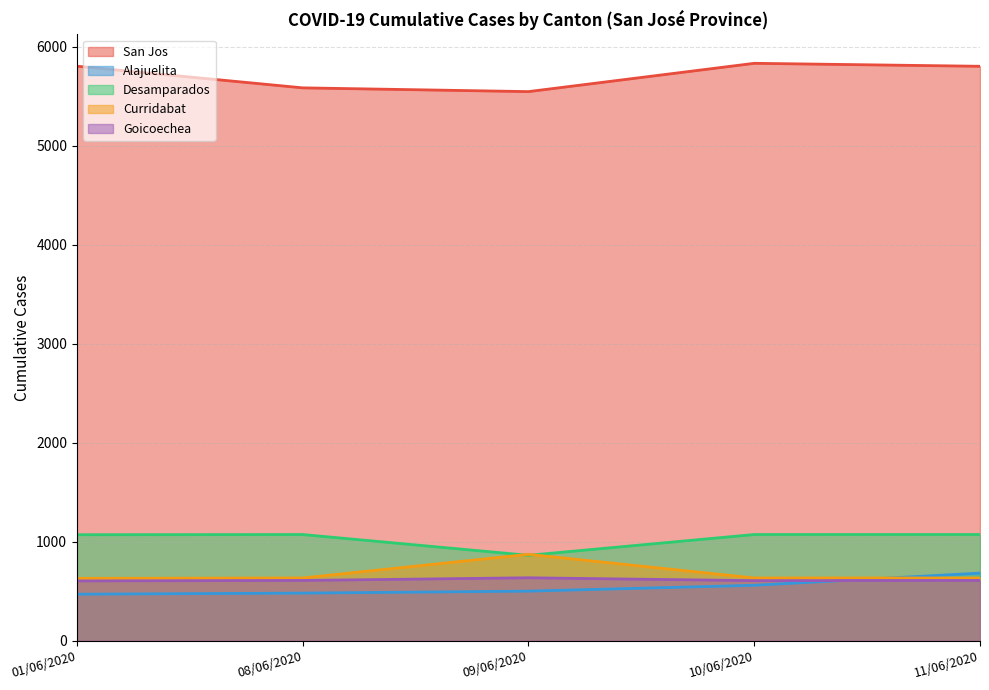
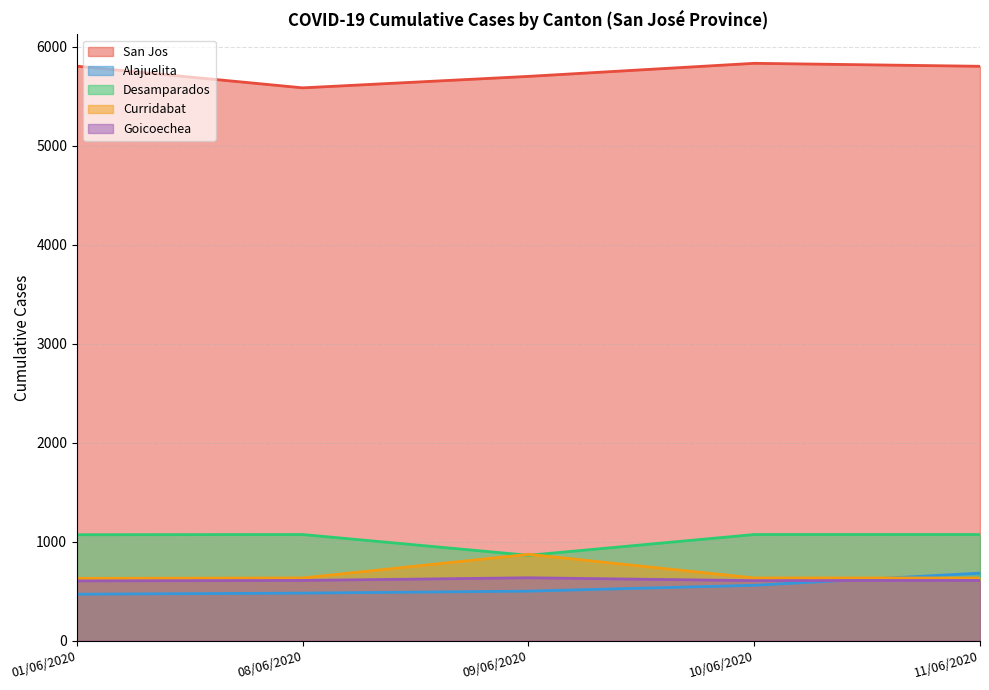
San Jos, 09/06/2020: 5500 -> 5700
